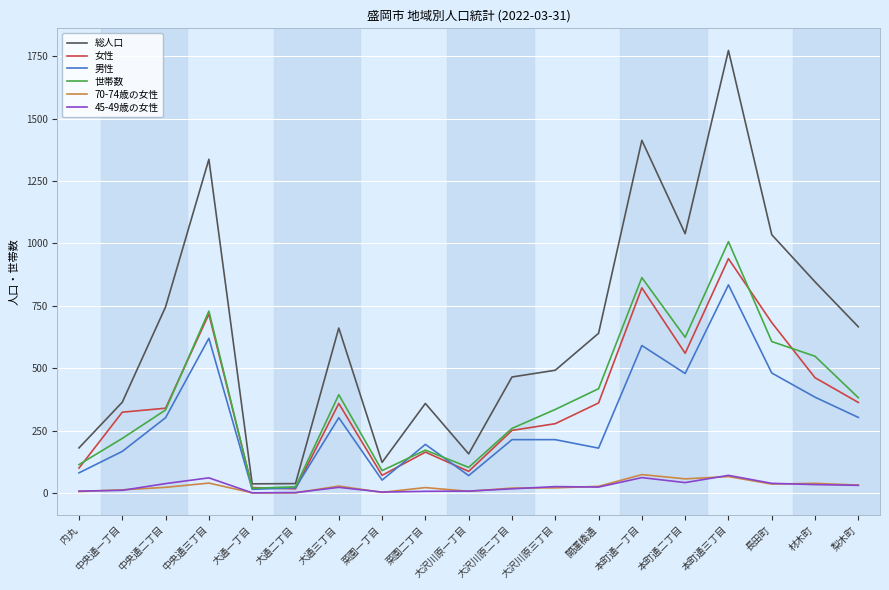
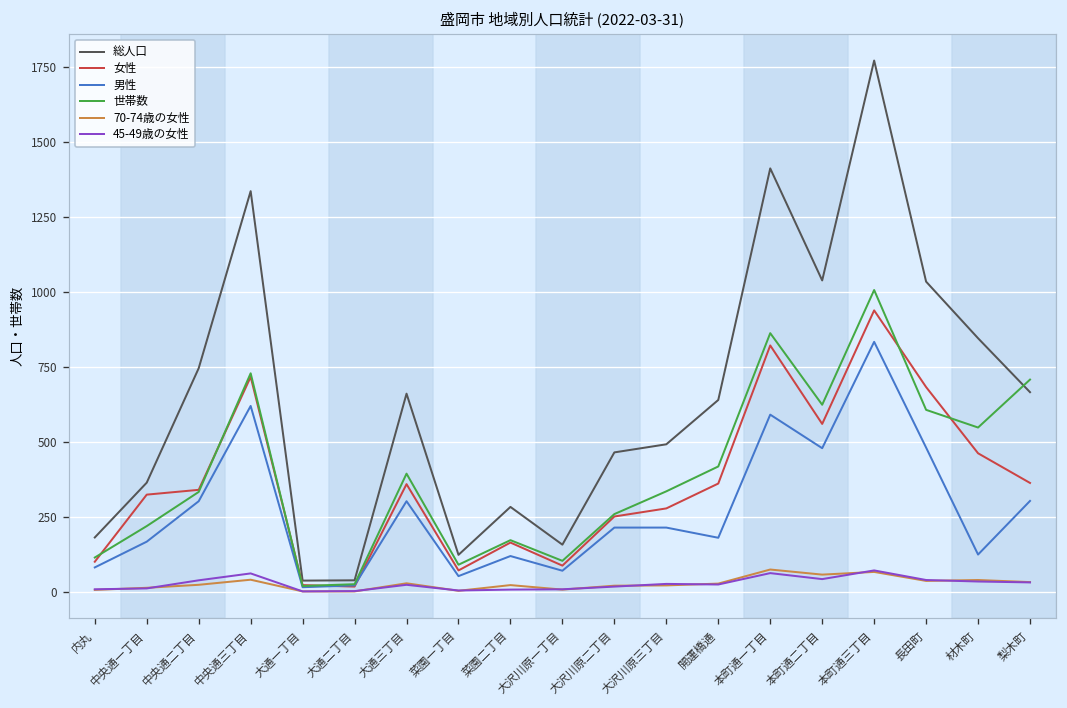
総人口, 菜園二丁目: 360 -> 280
男性, 菜園二丁目: 200 -> 120
男性, 材木町: 380 -> 120
世帯数, 梨木町: 380 -> 710
